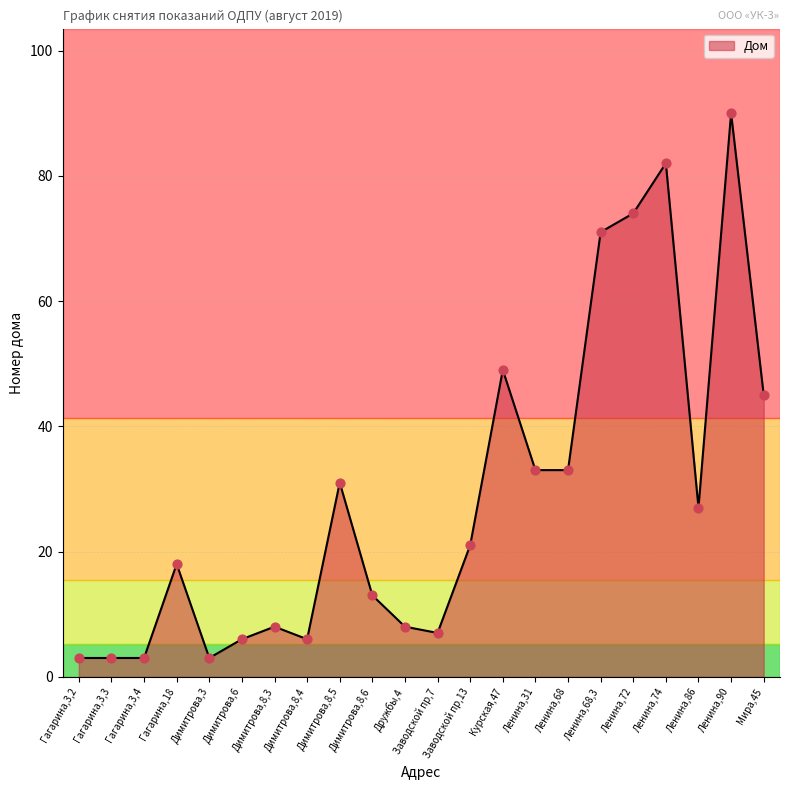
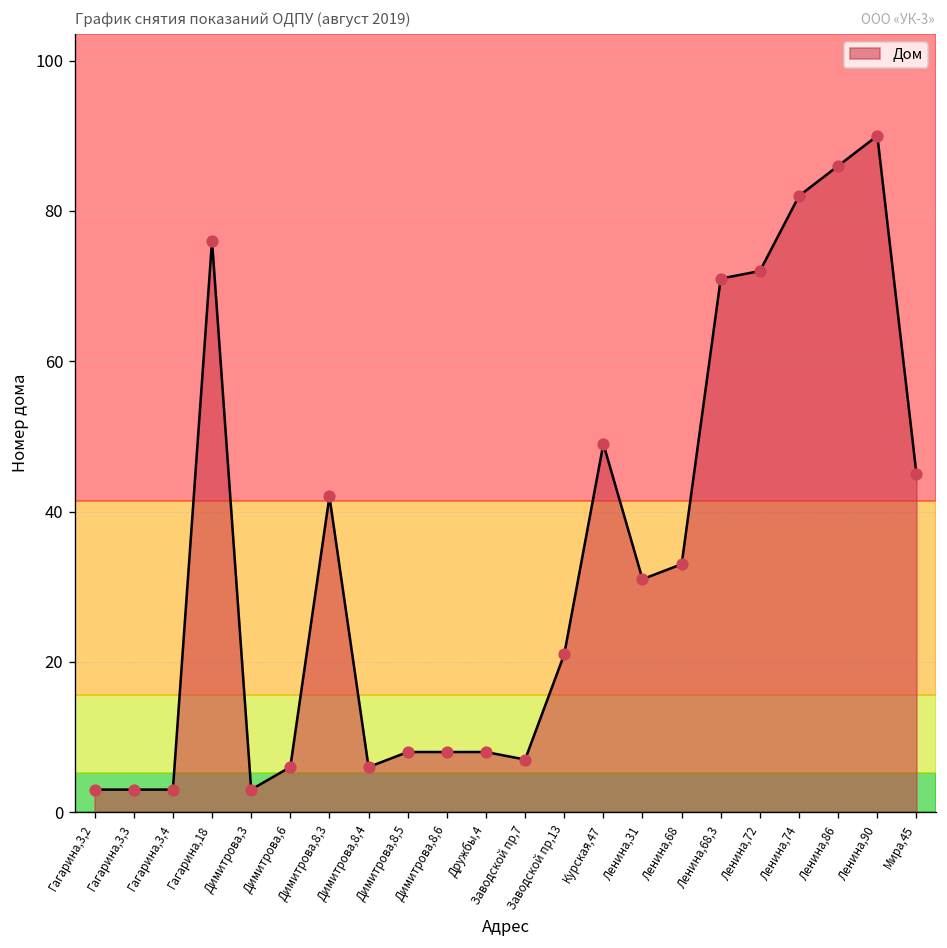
Гагарина,18: 18 -> 76
Димитрова,8,3: 8 -> 42
Димитрова,8,5: 31 -> 8
Димитрова,8,6: 13 -> 8
Ленина,31: 33 -> 31
Ленина,72: 74 -> 72
Ленина,86: 27 -> 86
